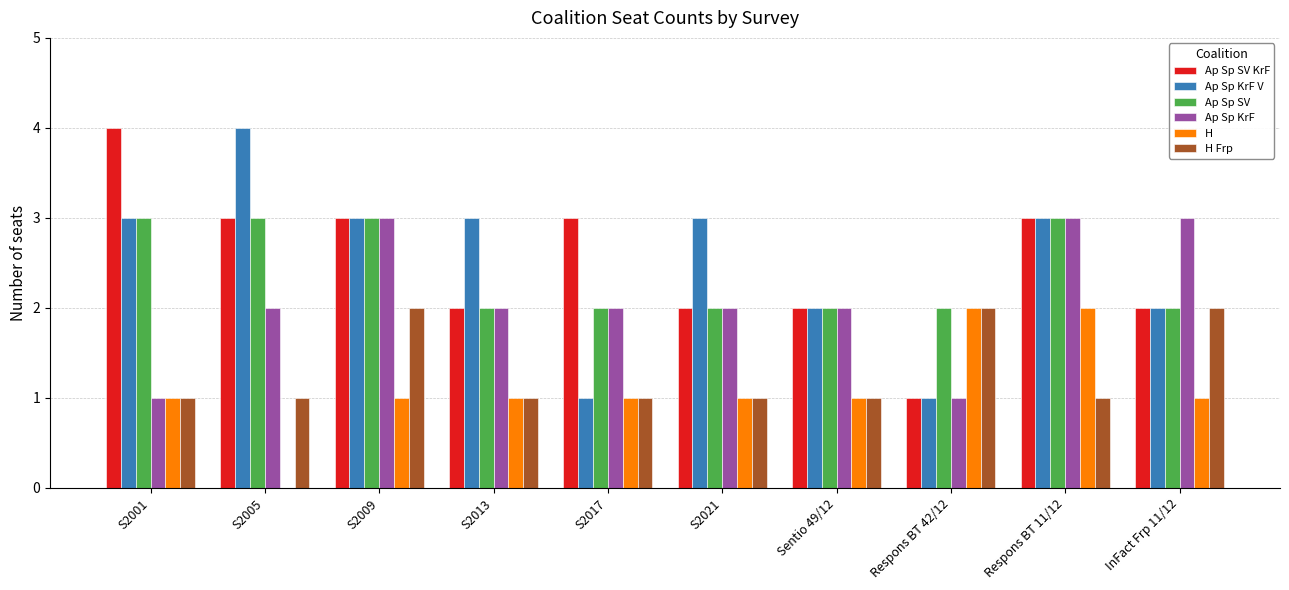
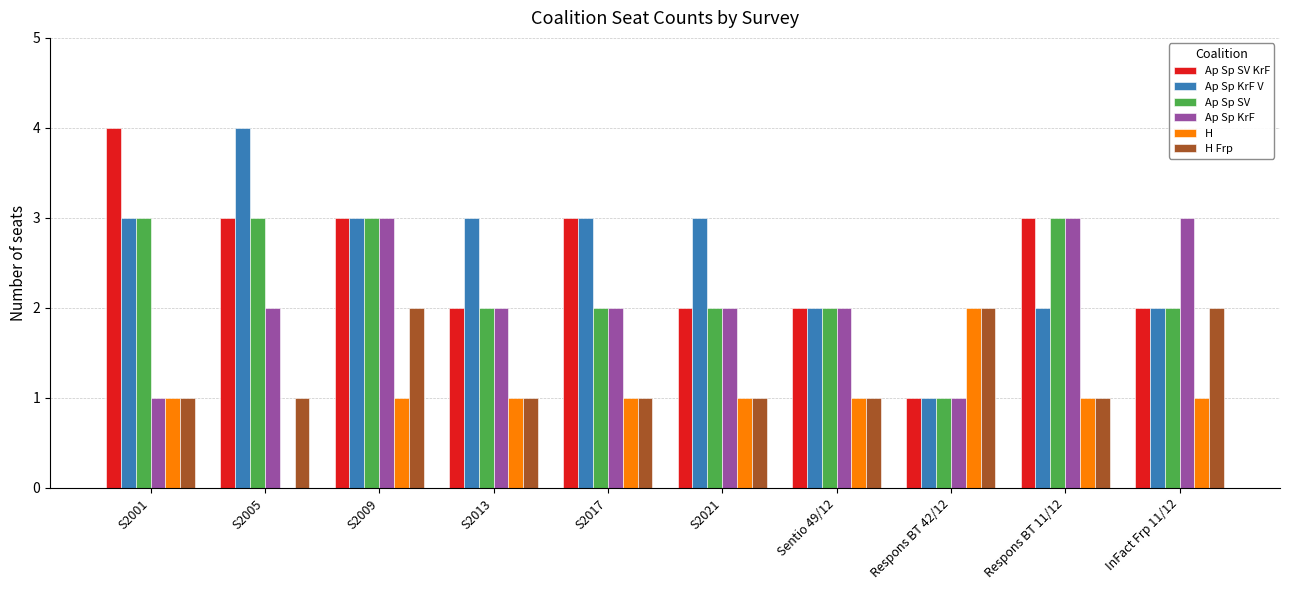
Ap Sp KrF V, S2017: 1 -> 3
Ap Sp SV, Respons BT 42/12: 2 -> 1
Ap Sp KrF V, Respons BT 11/12: 3 -> 2
H, Respons BT 11/12: 2 -> 1
